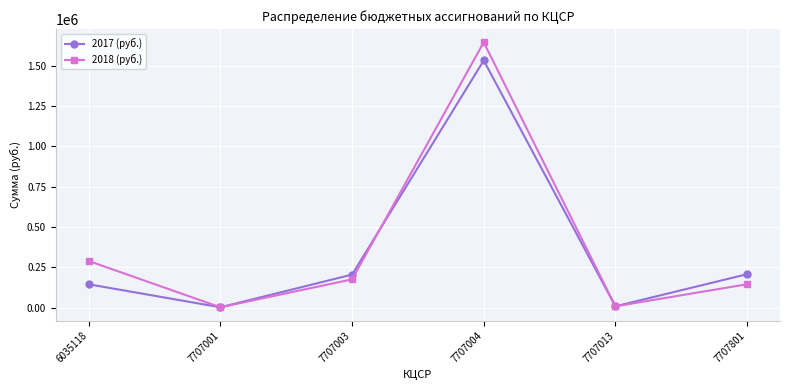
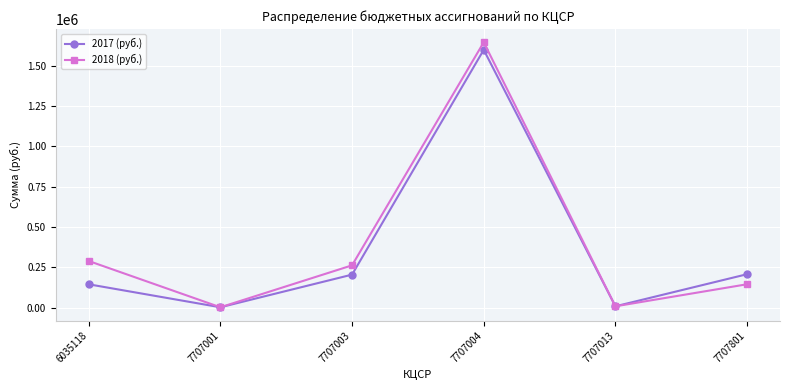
2018 (руб.), 7707003: 180000 -> 260000
2017 (руб.), 7707004: 1530000 -> 1600000
